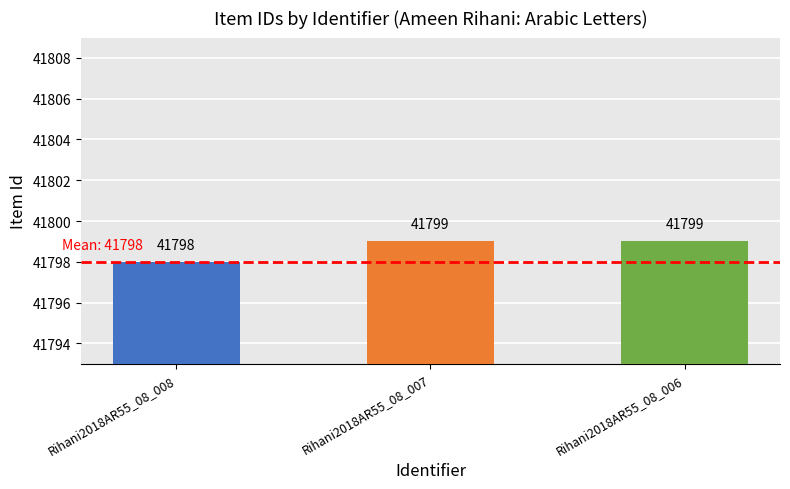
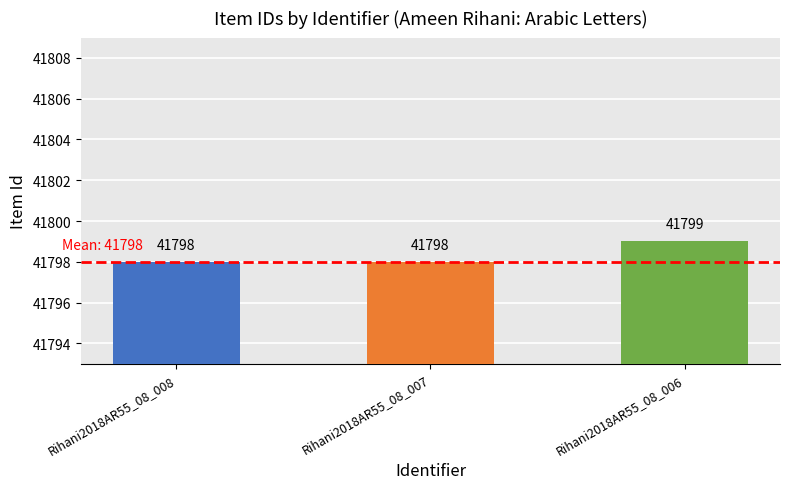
Rihani2018AR55_08_007: 41799 -> 41798
